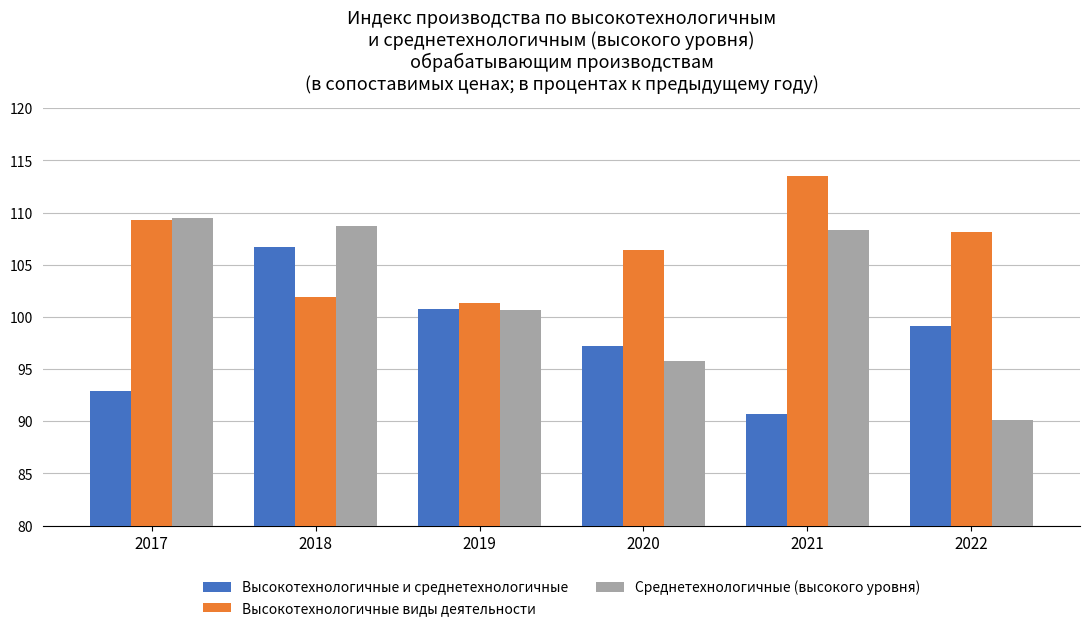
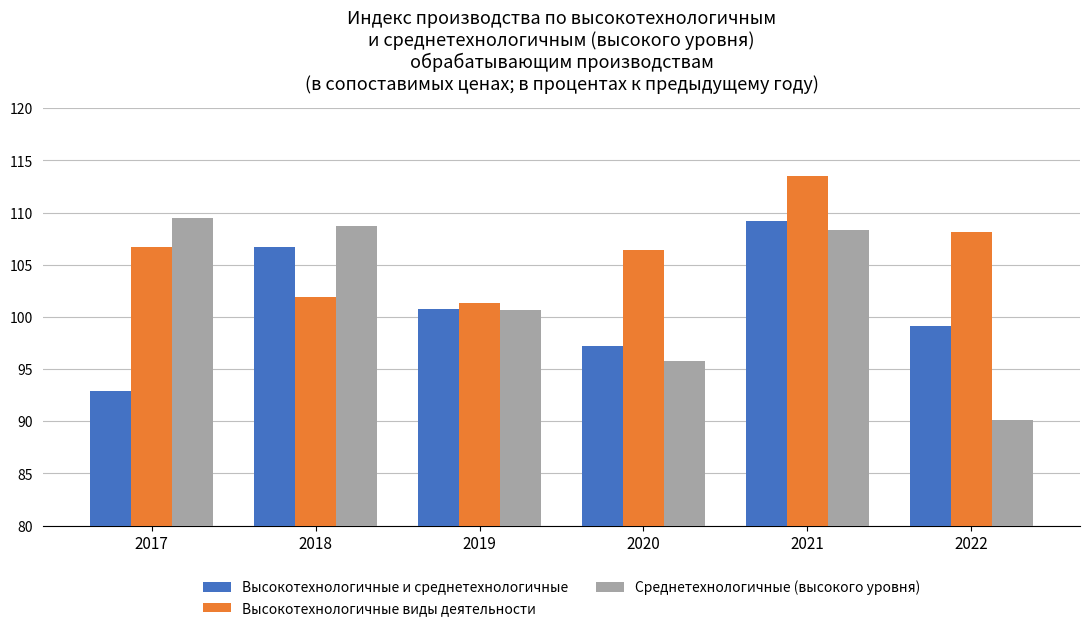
Высокотехнологичные виды деятельности, 2017: 109.3 -> 106.7
Высокотехнологичные и среднетехнологичные, 2021: 90.7 -> 109.2
